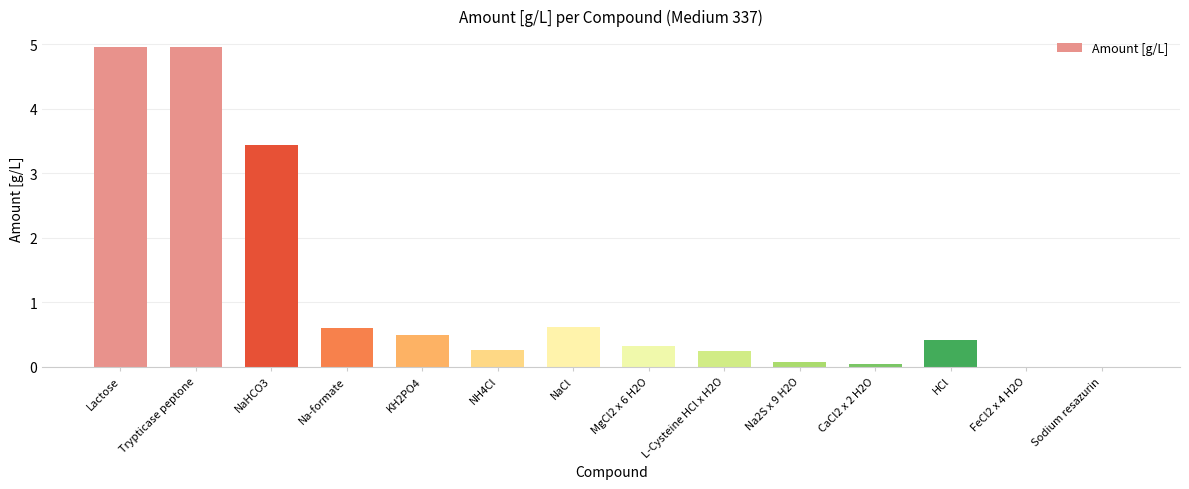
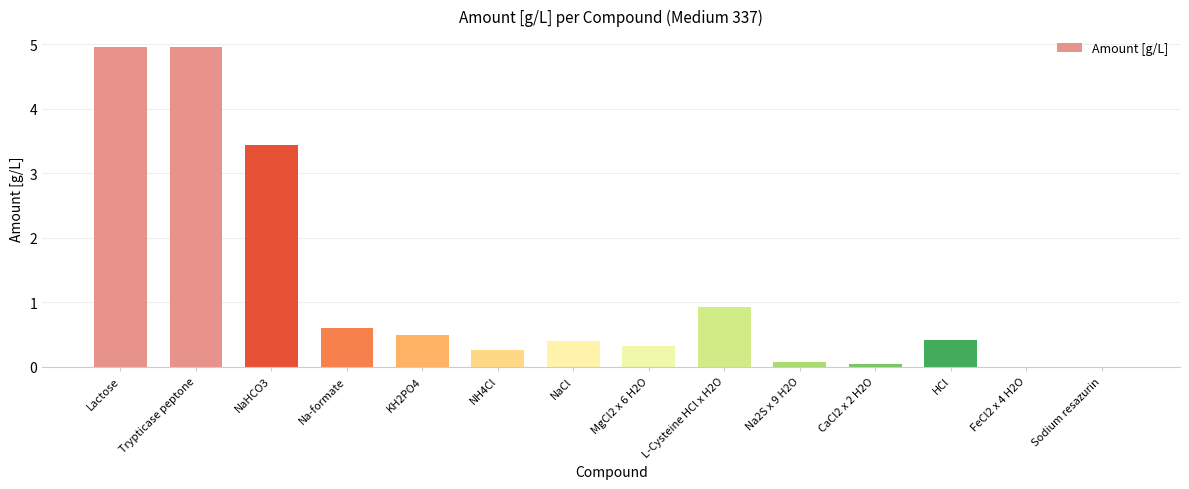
NaCl: 0.6 -> 0.4
L-Cysteine HCl x H2O: 0.2 -> 0.9
